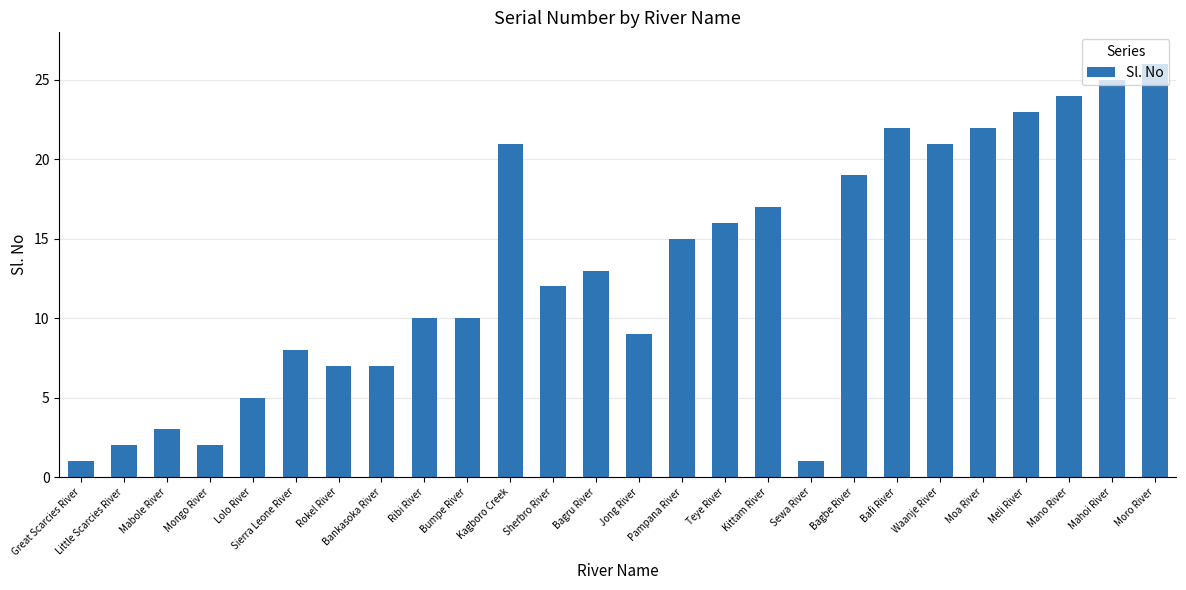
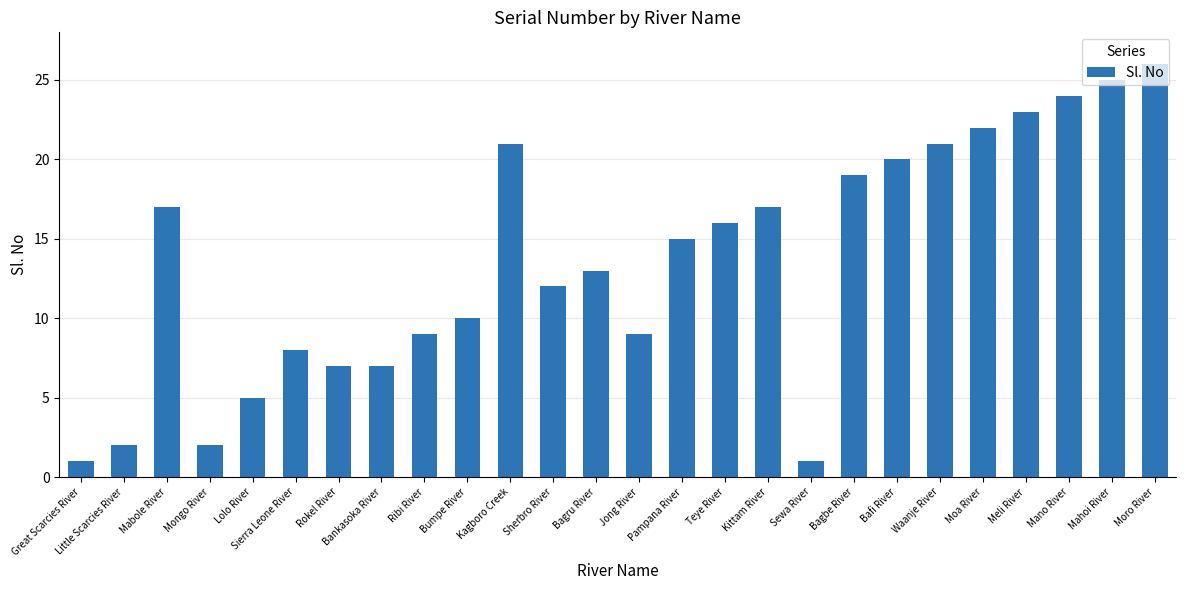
Mabole River: 3 -> 17
Ribi River: 10 -> 9
Bafi River: 22 -> 20
